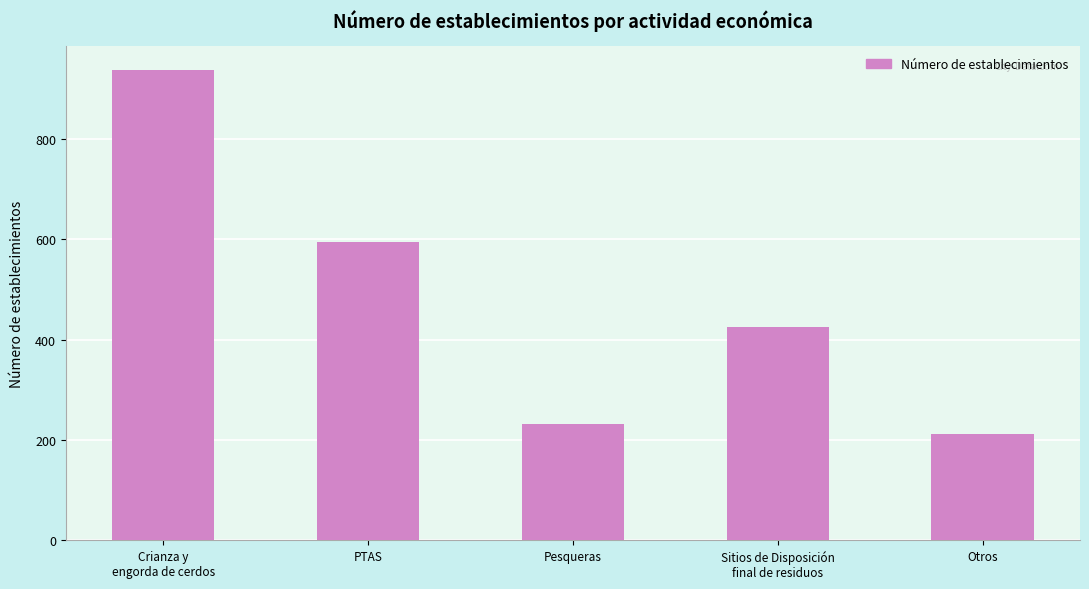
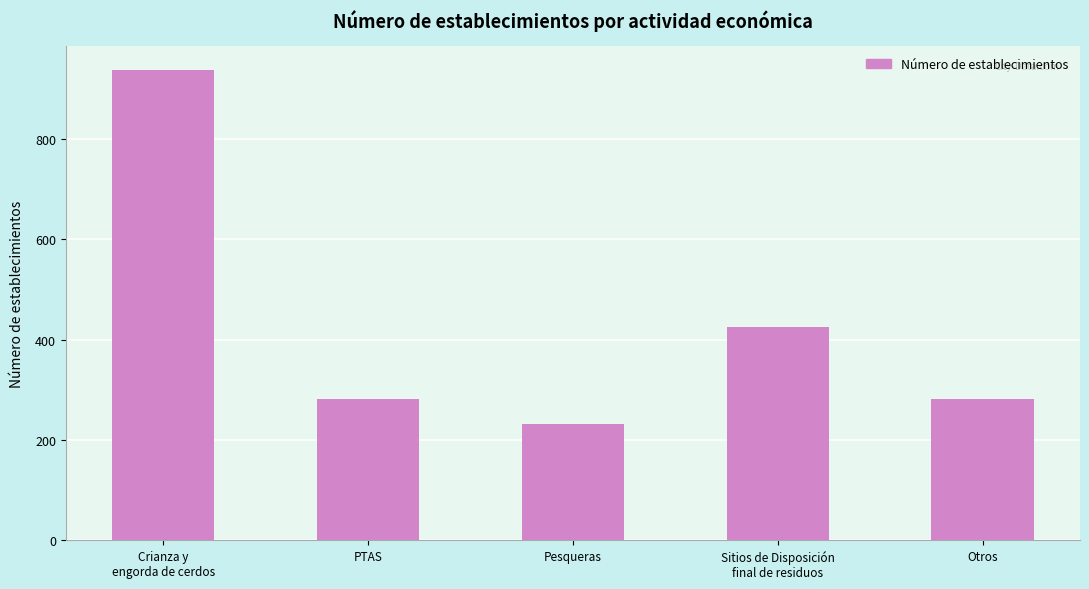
PTAS: 590 -> 280
Otros: 210 -> 280
